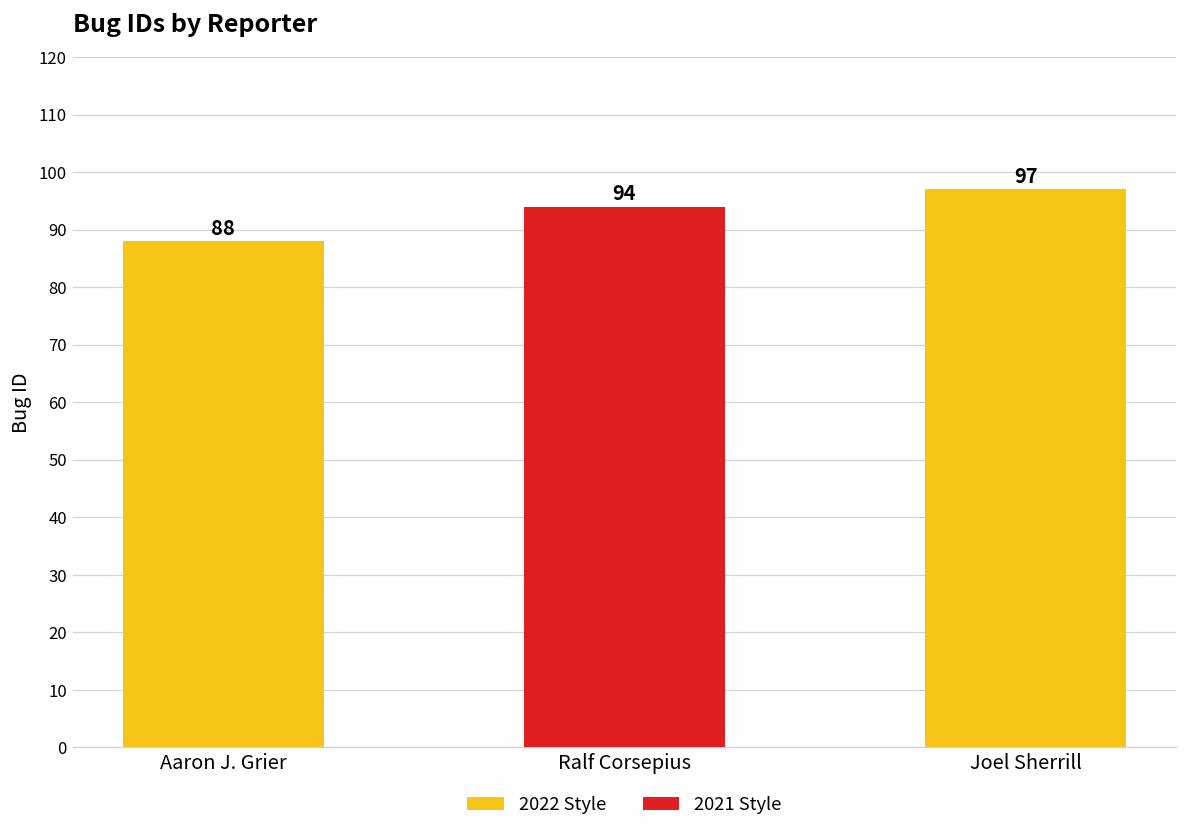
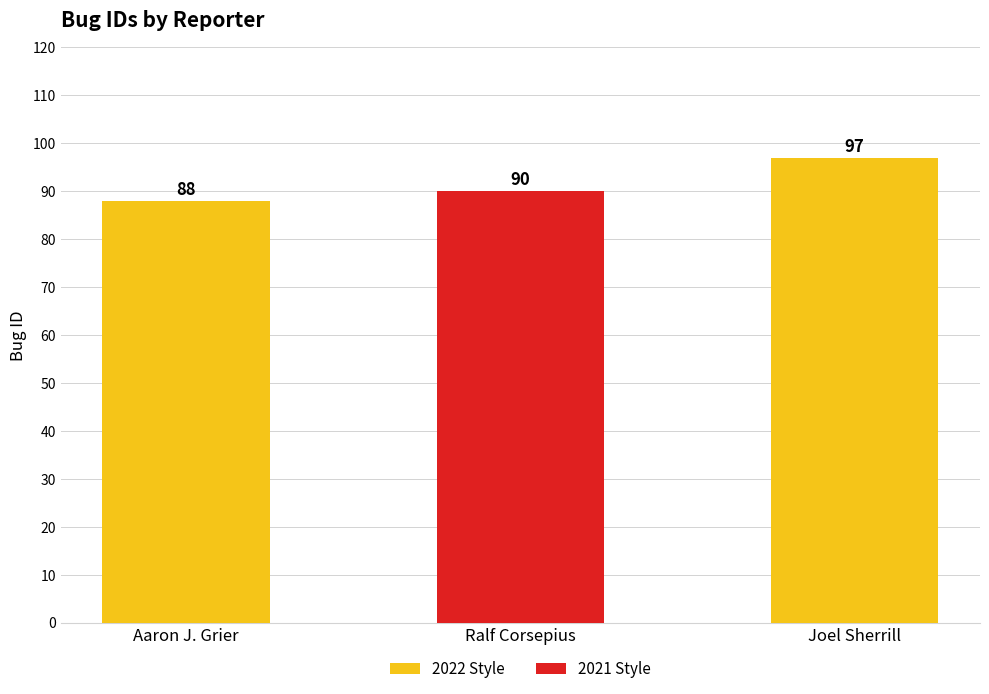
Ralf Corsepius: 94 -> 90
